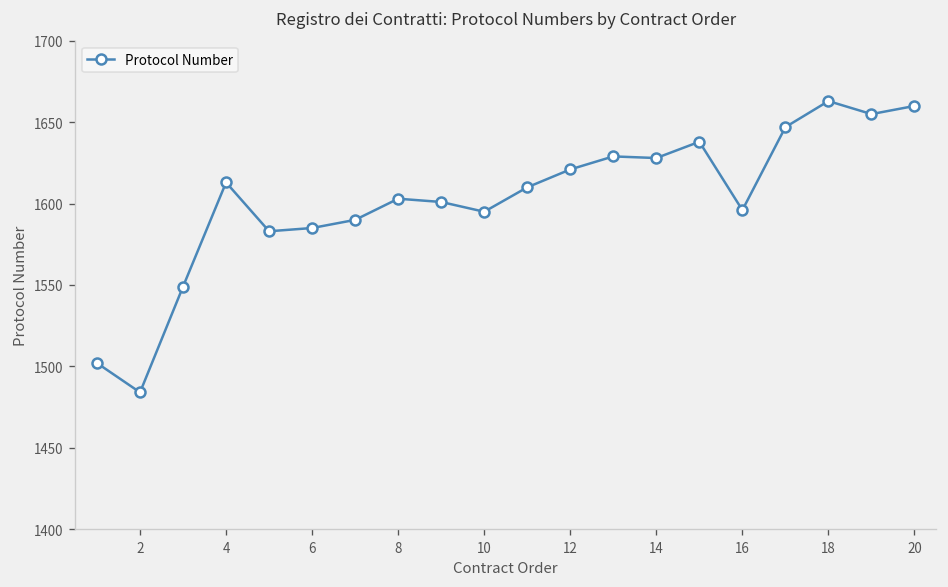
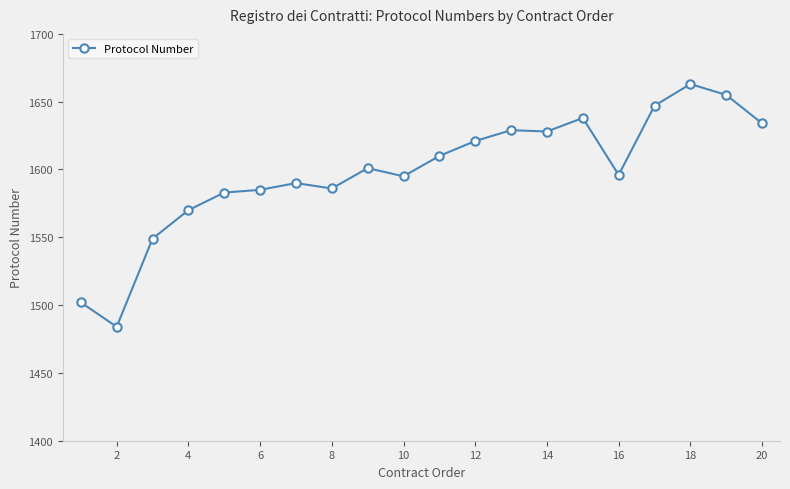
4: 1613 -> 1570
8: 1603 -> 1586
20: 1660 -> 1634
